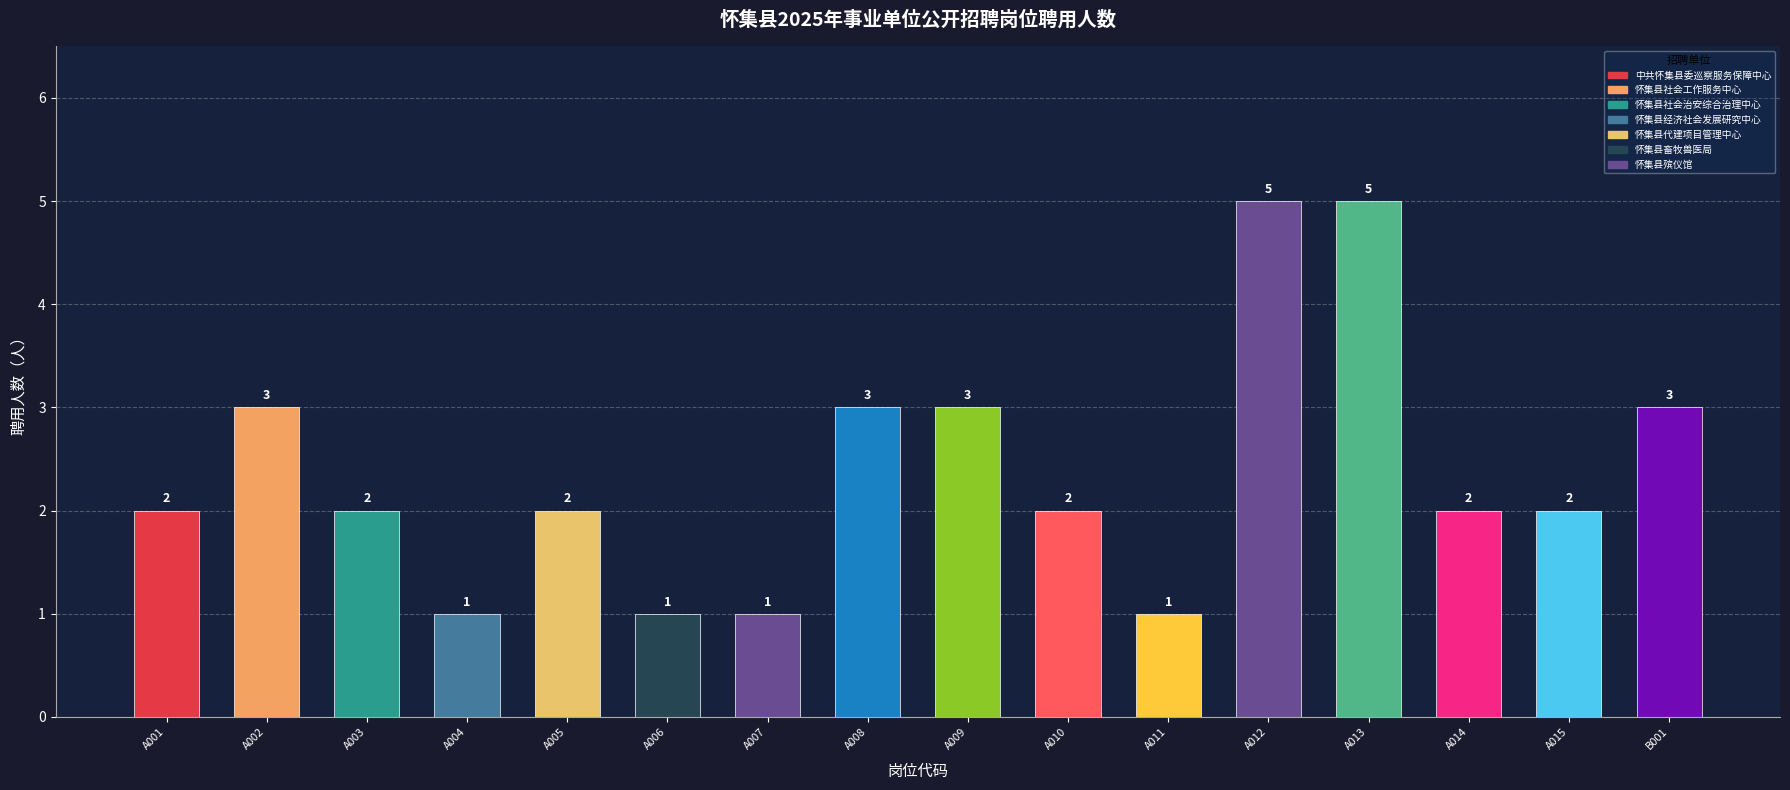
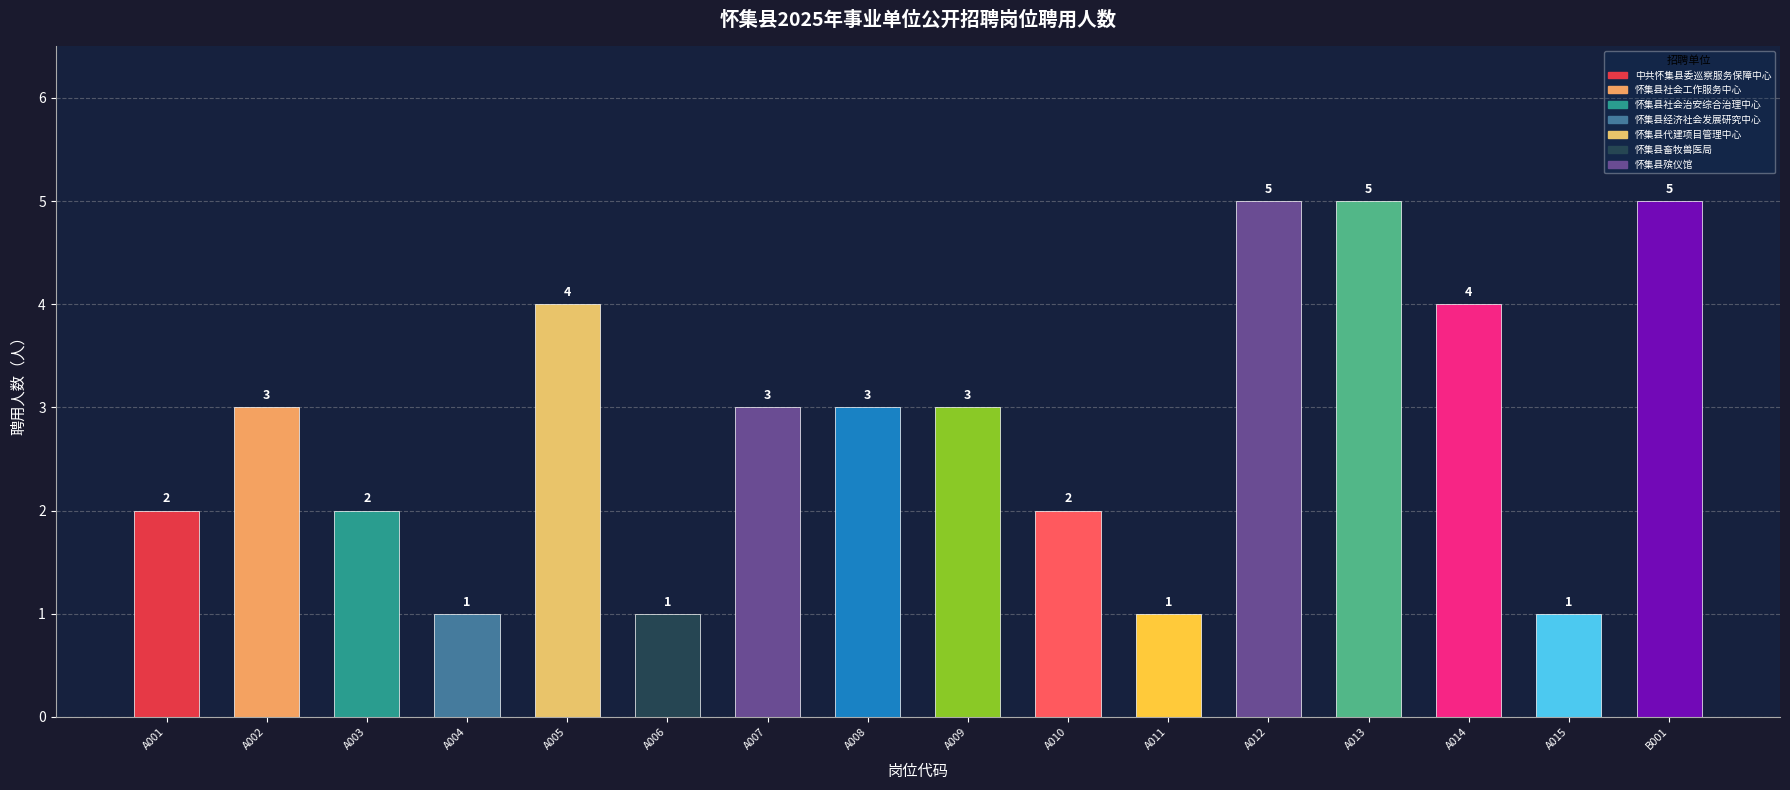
A005: 2 -> 4
A007: 1 -> 3
A014: 2 -> 4
A015: 2 -> 1
B001: 3 -> 5
